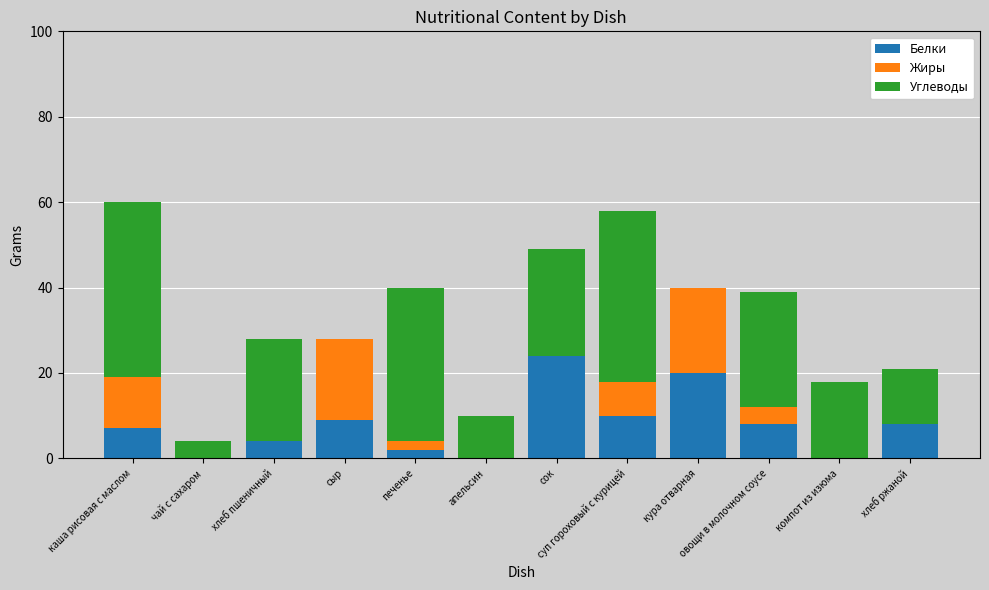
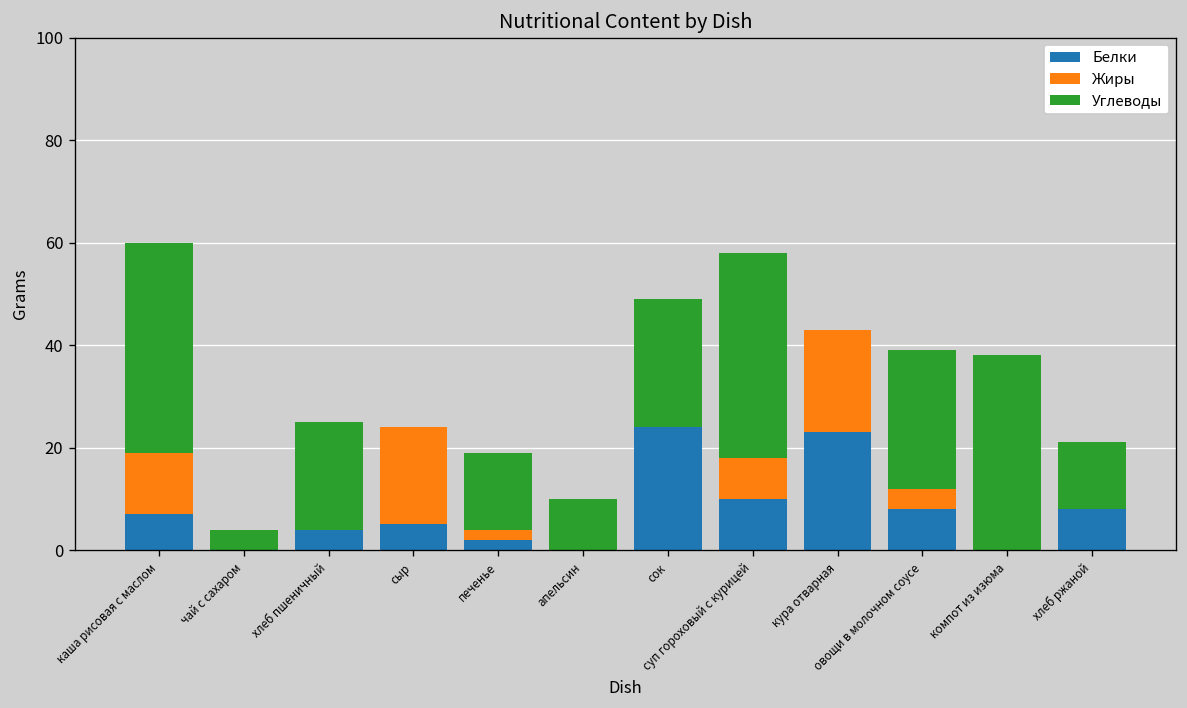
Углеводы, хлеб пшеничный: 24 -> 21
Белки, сыр: 9 -> 5
Углеводы, печенье: 36 -> 15
Белки, кура отварная: 20 -> 23
Углеводы, компот из изюма: 18 -> 38
